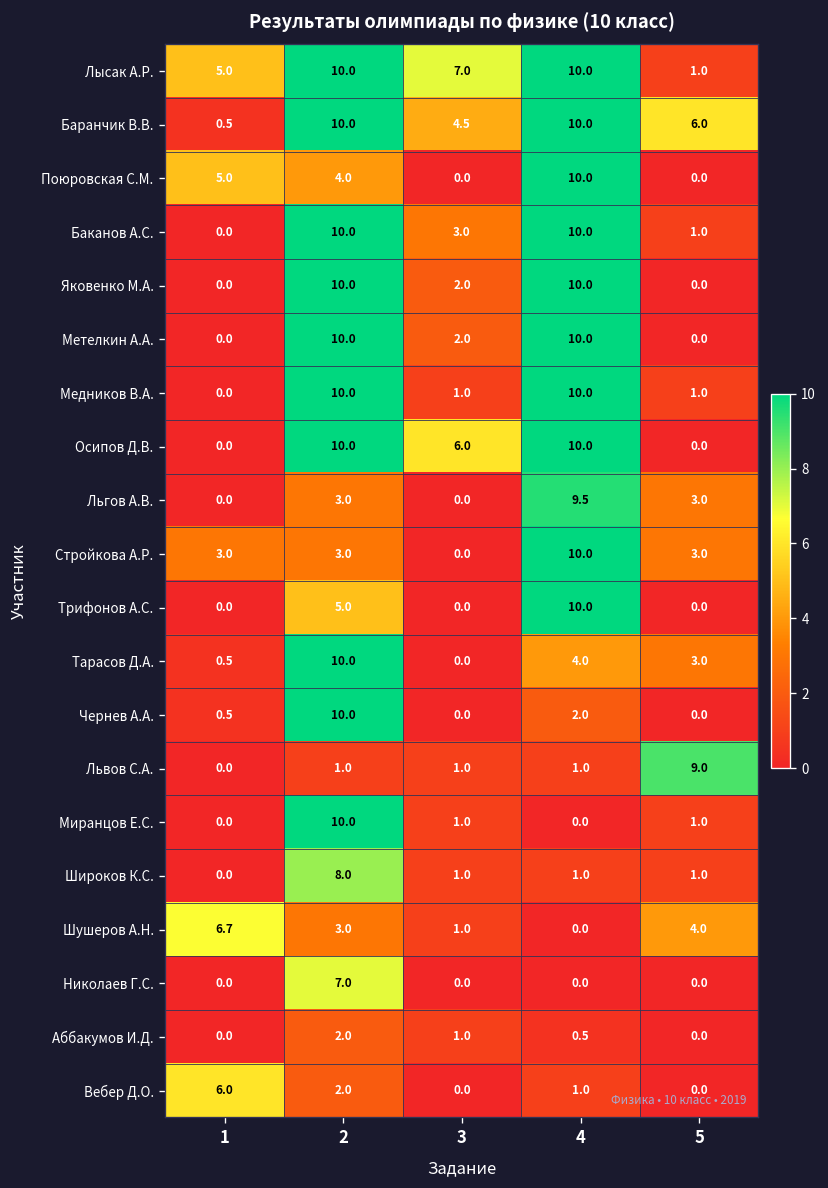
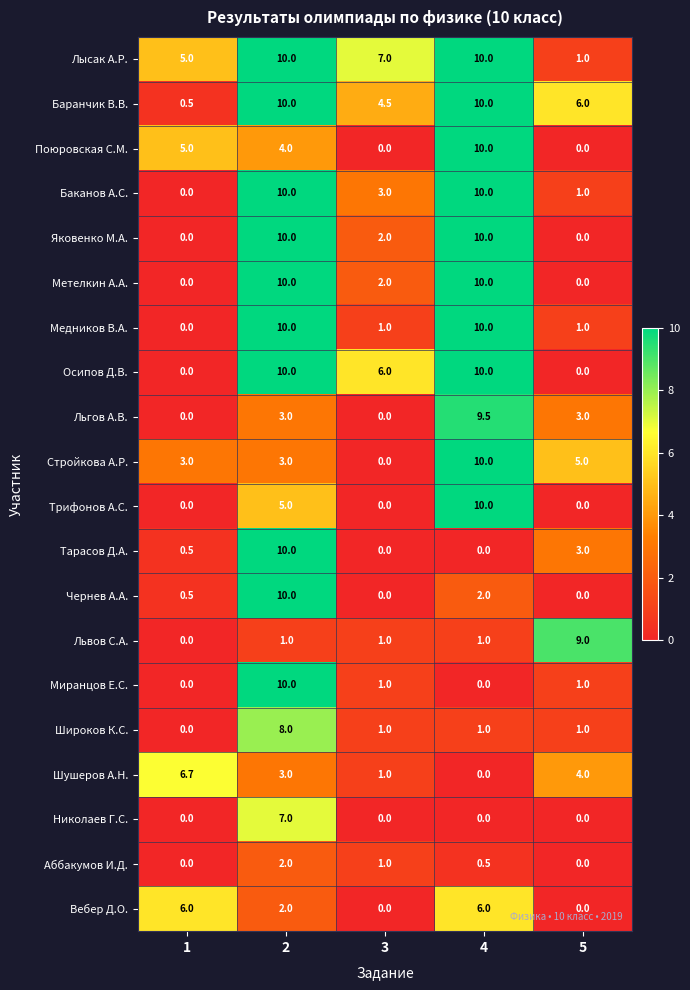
Стройкова А.Р., 5: 3.0 -> 5.0
Тарасов Д.А., 4: 4.0 -> 0.0
Вебер Д.О., 4: 1.0 -> 6.0
